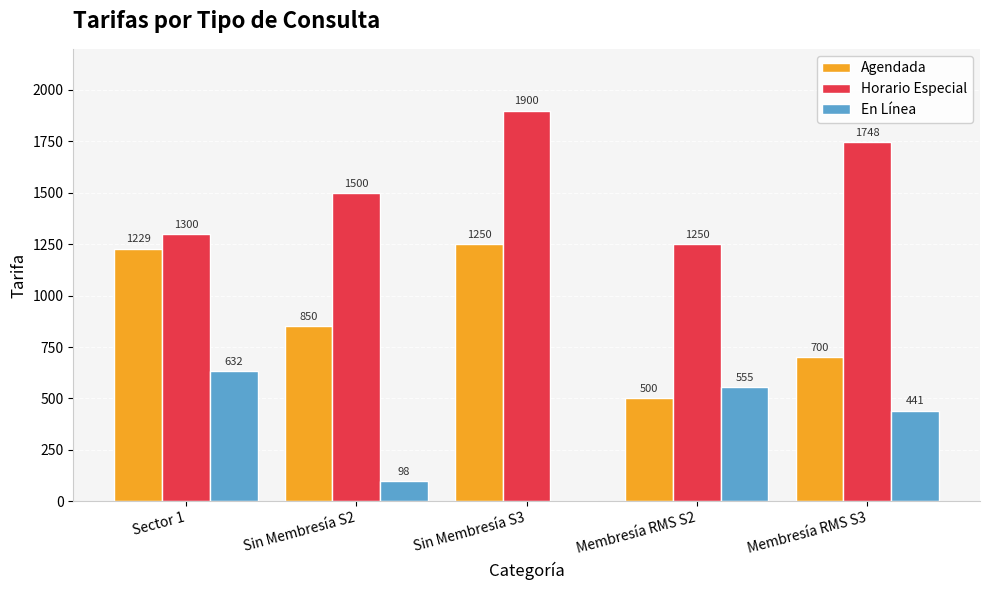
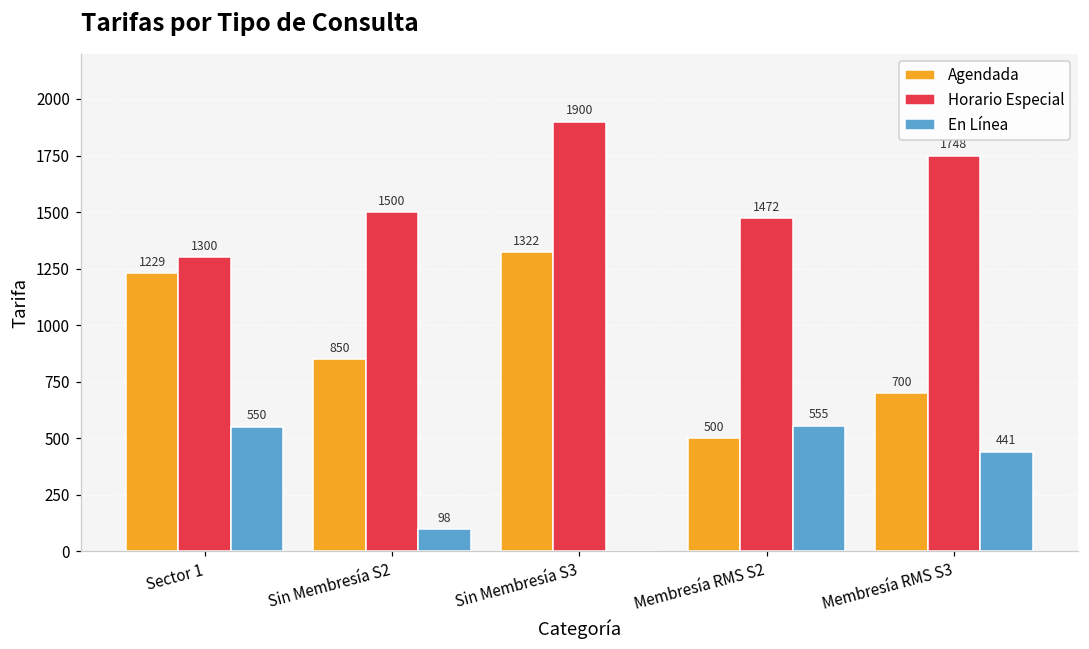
En Línea, Sector 1: 632 -> 550
Agendada, Sin Membresía S3: 1250 -> 1322
Horario Especial, Membresía RMS S2: 1250 -> 1472
